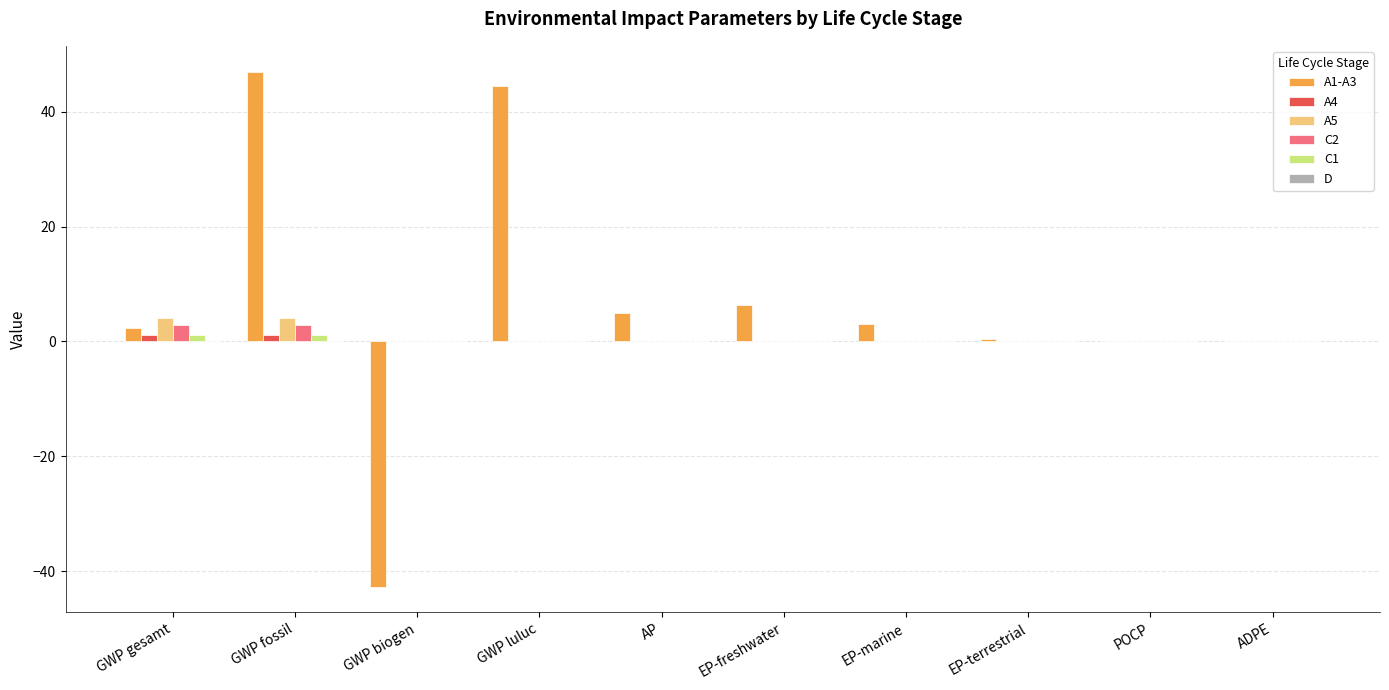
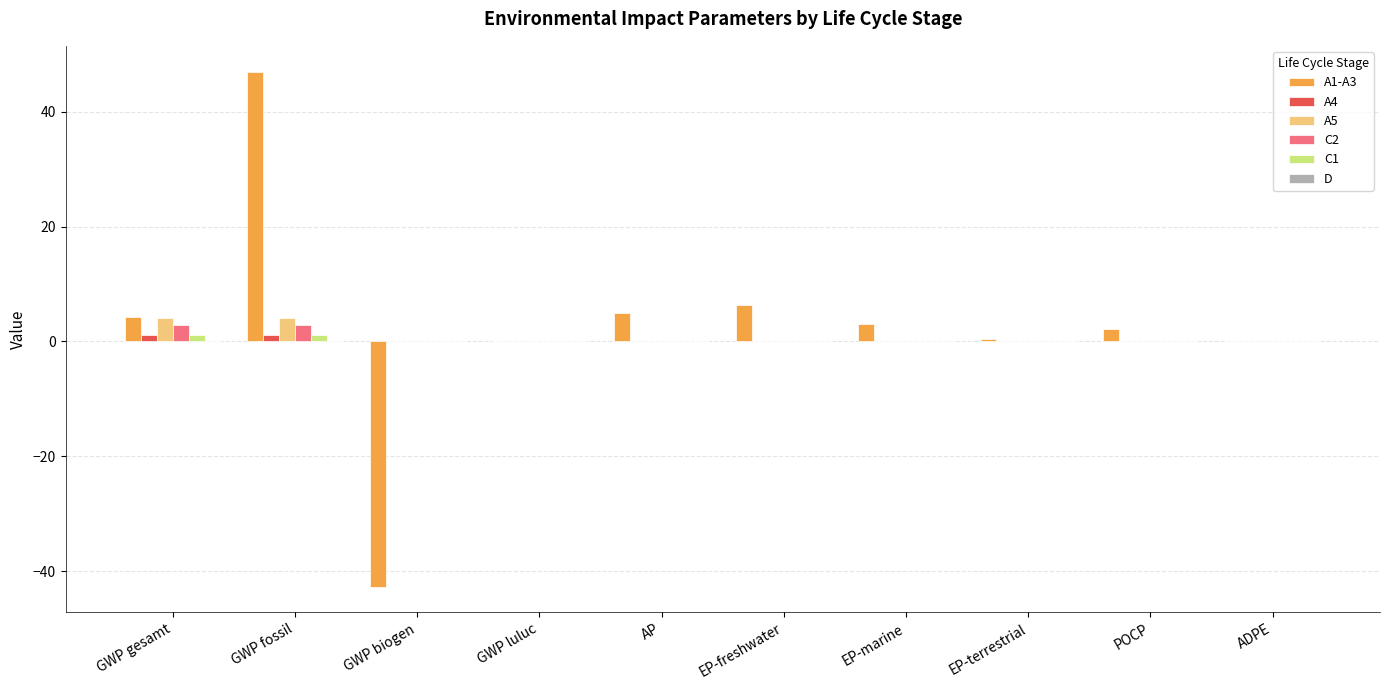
A1-A3, GWP gesamt: 2 -> 4
A1-A3, GWP luluc: 45 -> 0
A1-A3, POCP: 0 -> 2
